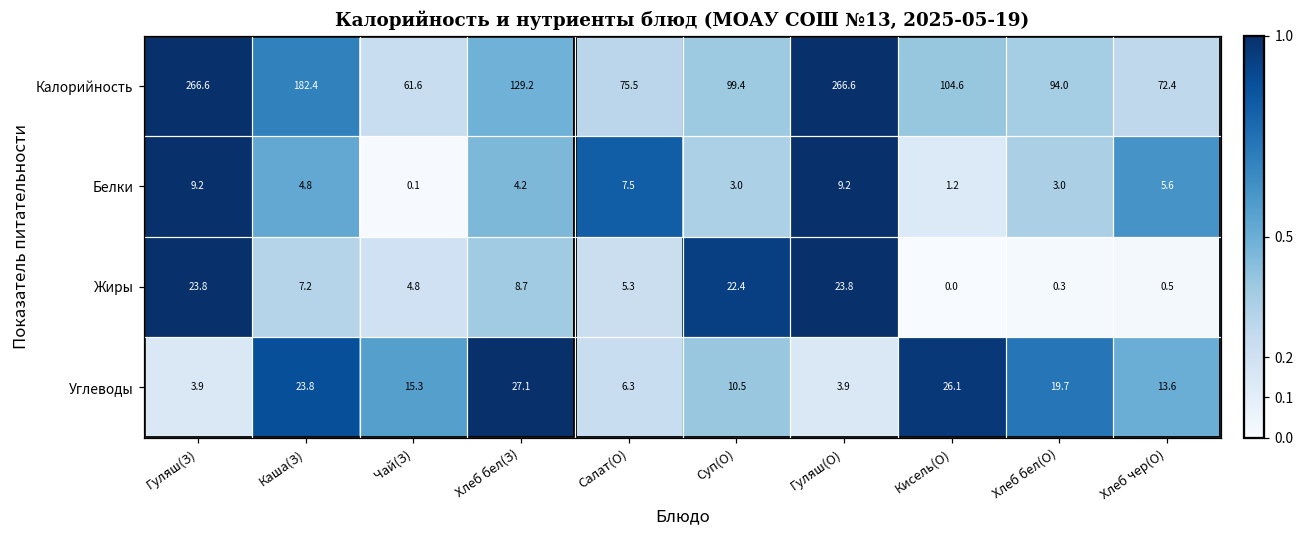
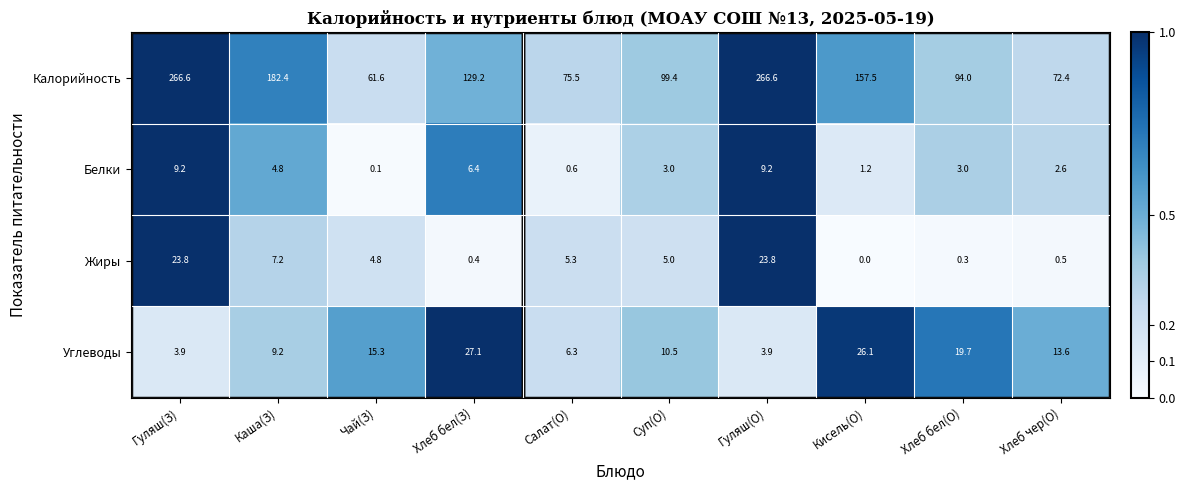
Калорийность, Кисель(О): 104.6 -> 157.5
Белки, Хлеб бел(З): 4.2 -> 6.4
Белки, Салат(О): 7.5 -> 0.6
Белки, Хлеб чер(О): 5.6 -> 2.6
Жиры, Хлеб бел(З): 8.7 -> 0.4
Жиры, Суп(О): 22.4 -> 5.0
Углеводы, Каша(З): 23.8 -> 9.2
